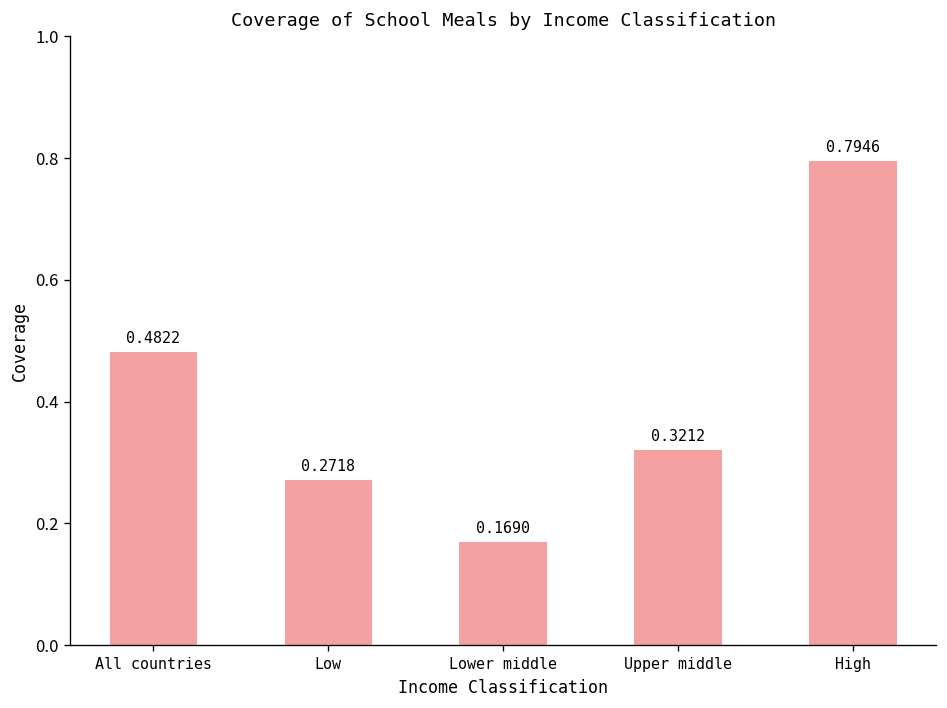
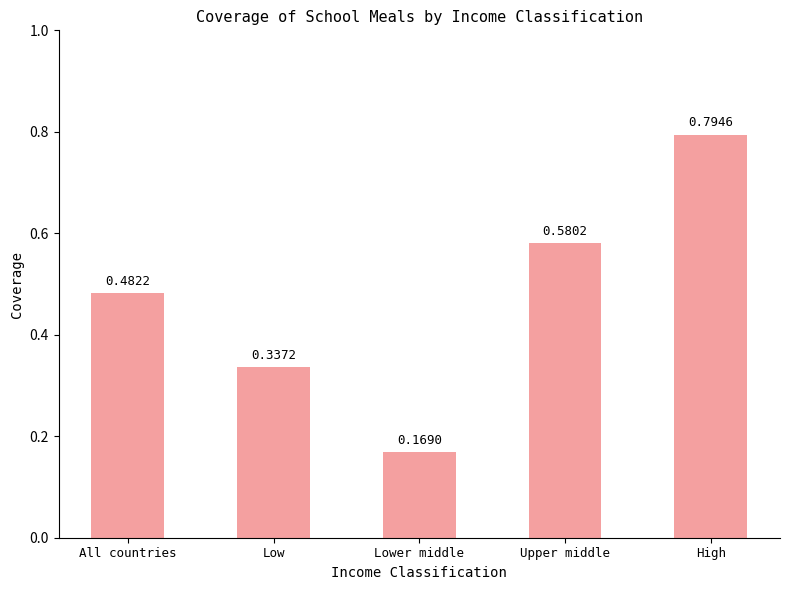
Low: 0.2718 -> 0.3372
Upper middle: 0.3212 -> 0.5802
